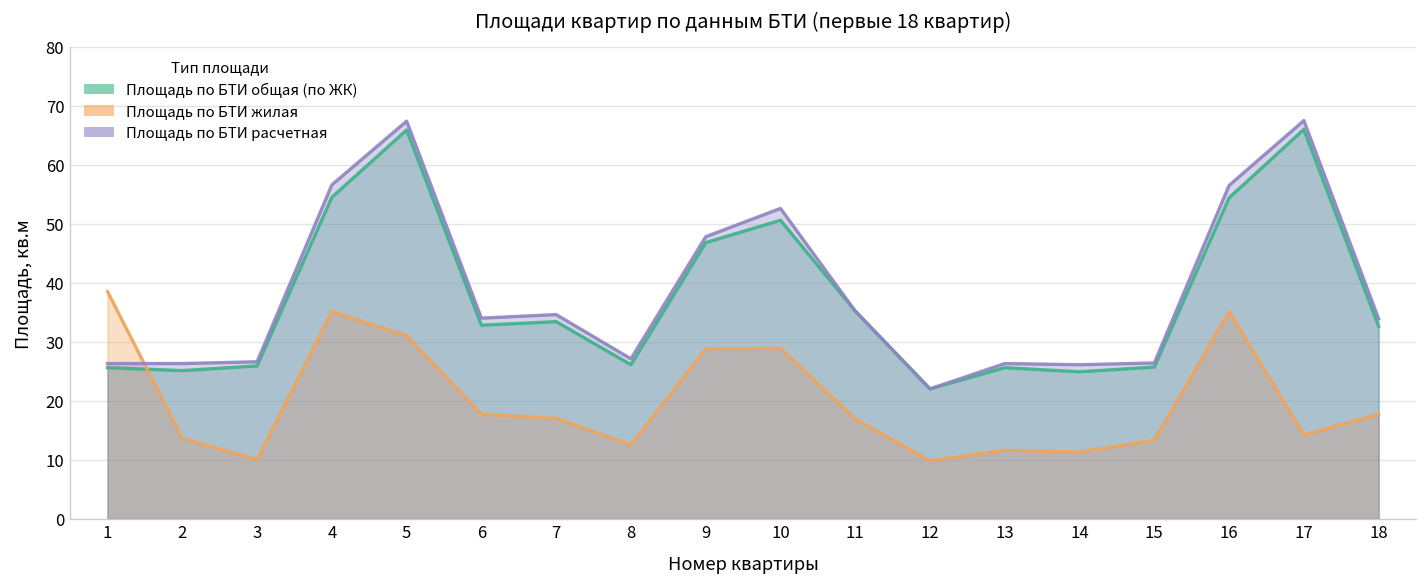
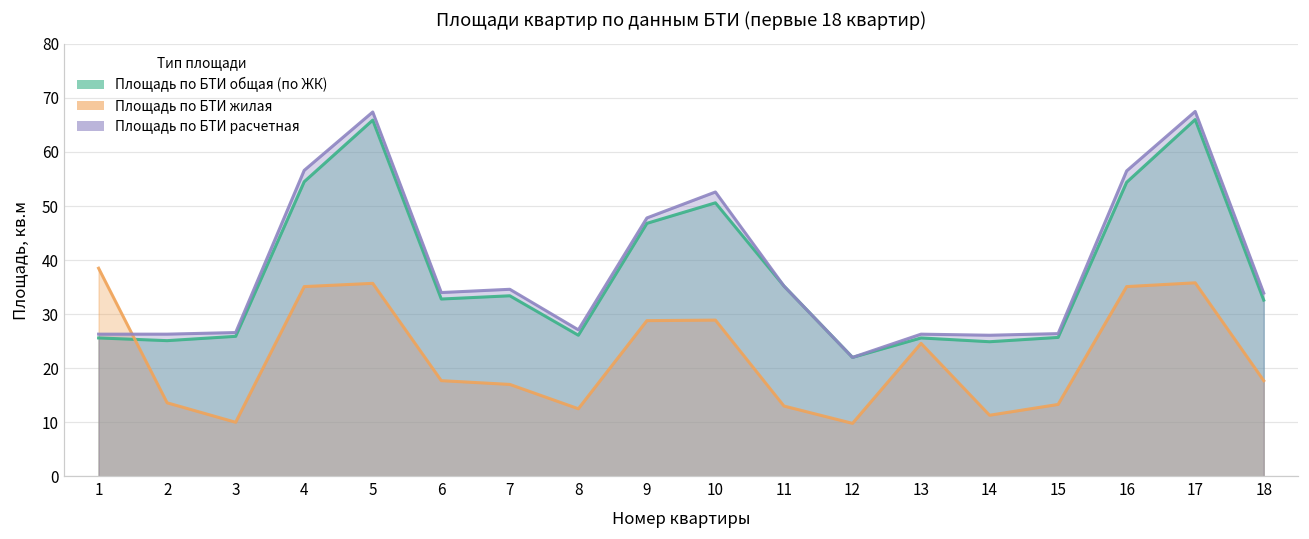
Площадь по БТИ жилая, 5: 31 -> 36
Площадь по БТИ жилая, 11: 17 -> 13
Площадь по БТИ жилая, 13: 12 -> 25
Площадь по БТИ жилая, 17: 14 -> 36
